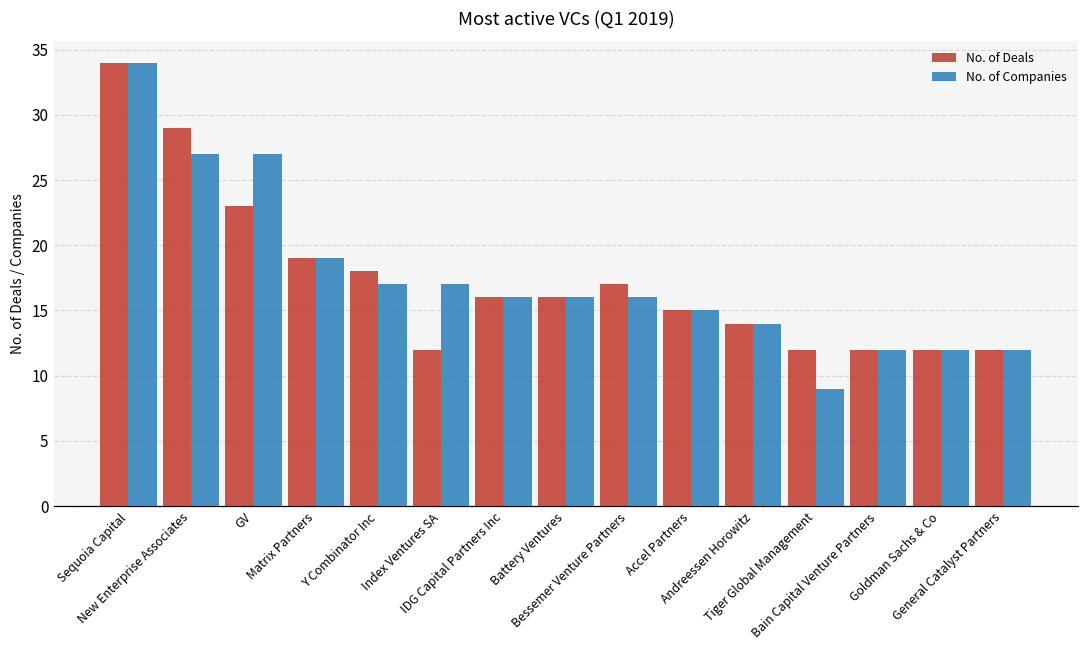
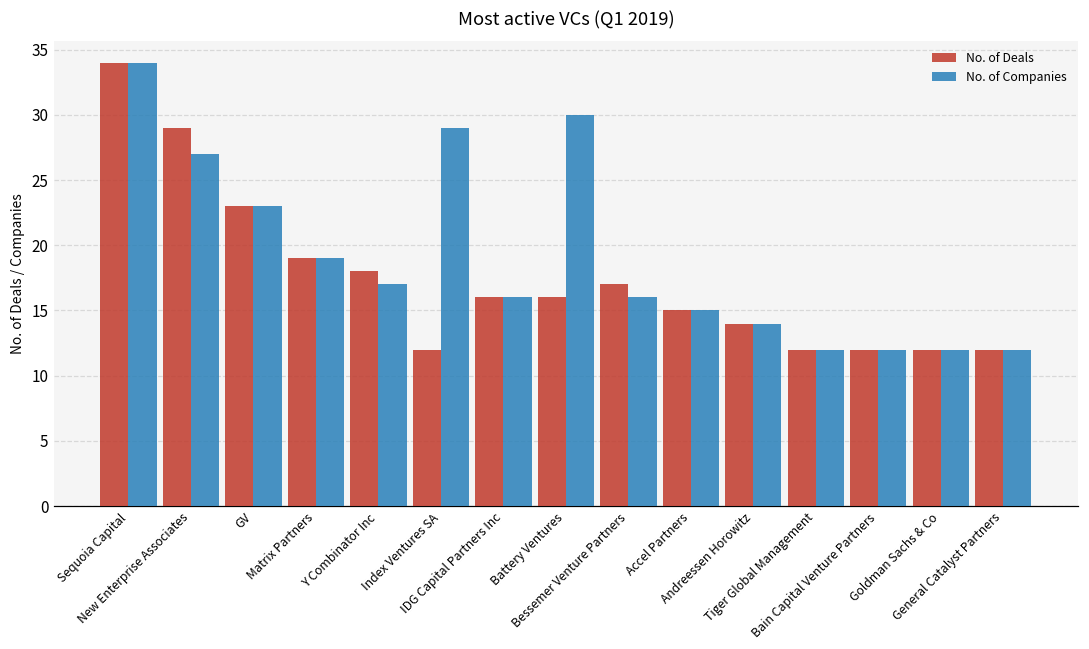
No. of Companies, GV: 27 -> 23
No. of Companies, Index Ventures SA: 17 -> 29
No. of Companies, Battery Ventures: 16 -> 30
No. of Companies, Tiger Global Management: 9 -> 12
